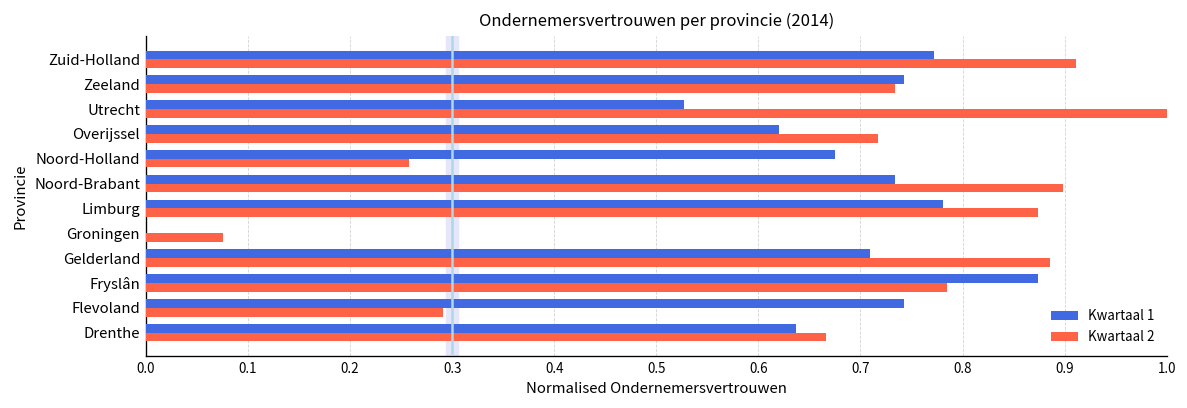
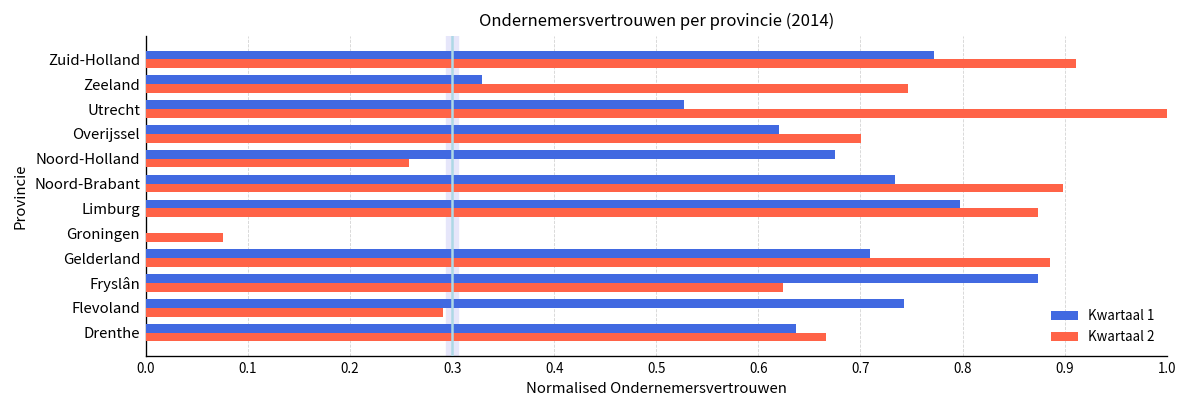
Kwartaal 1, Zeeland: 0.74 -> 0.33
Kwartaal 2, Zeeland: 0.73 -> 0.75
Kwartaal 2, Overijssel: 0.72 -> 0.70
Kwartaal 1, Limburg: 0.78 -> 0.80
Kwartaal 2, Fryslân: 0.78 -> 0.62
